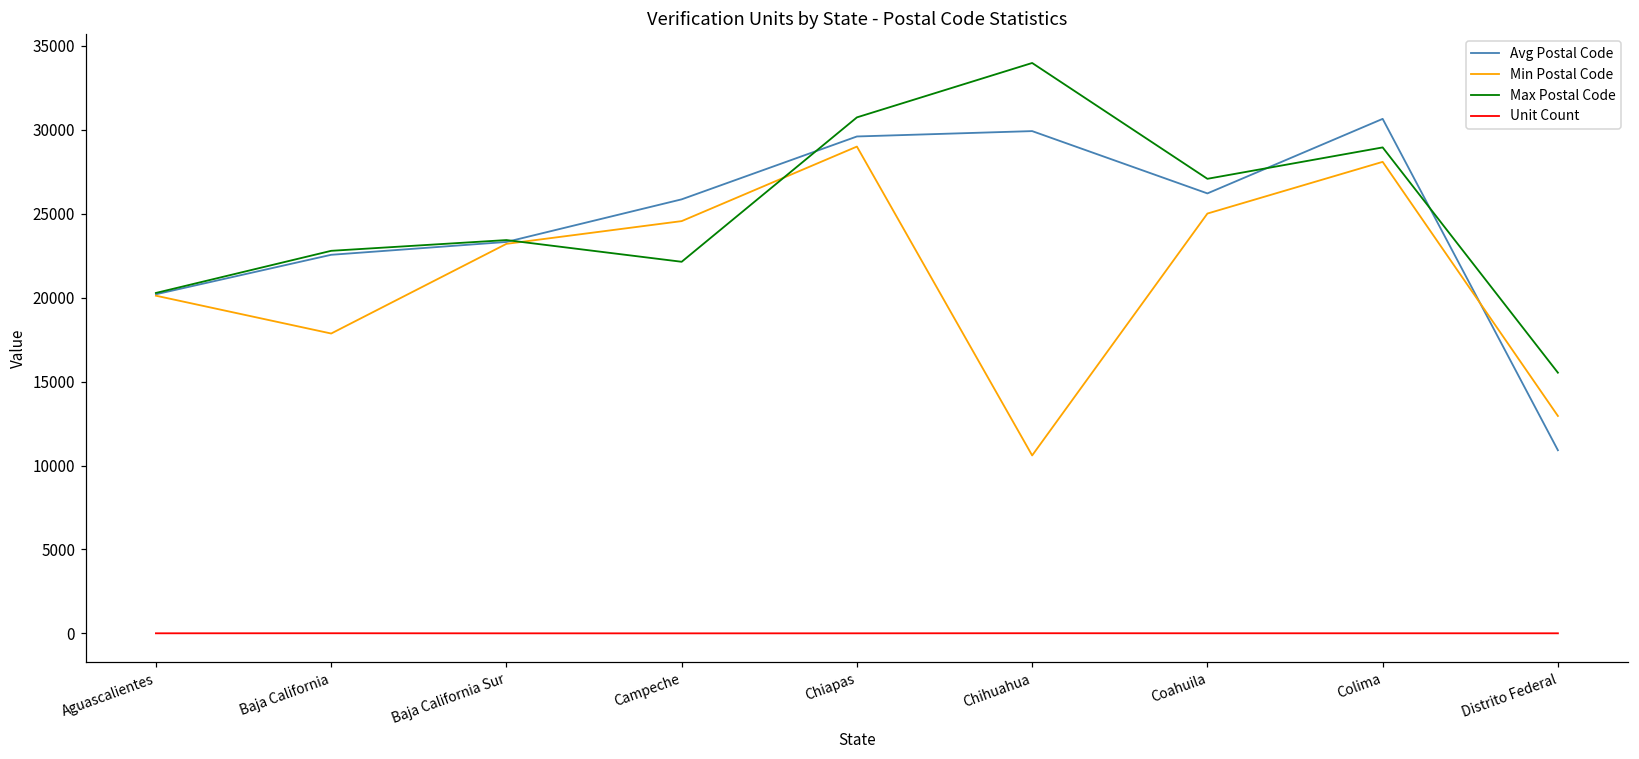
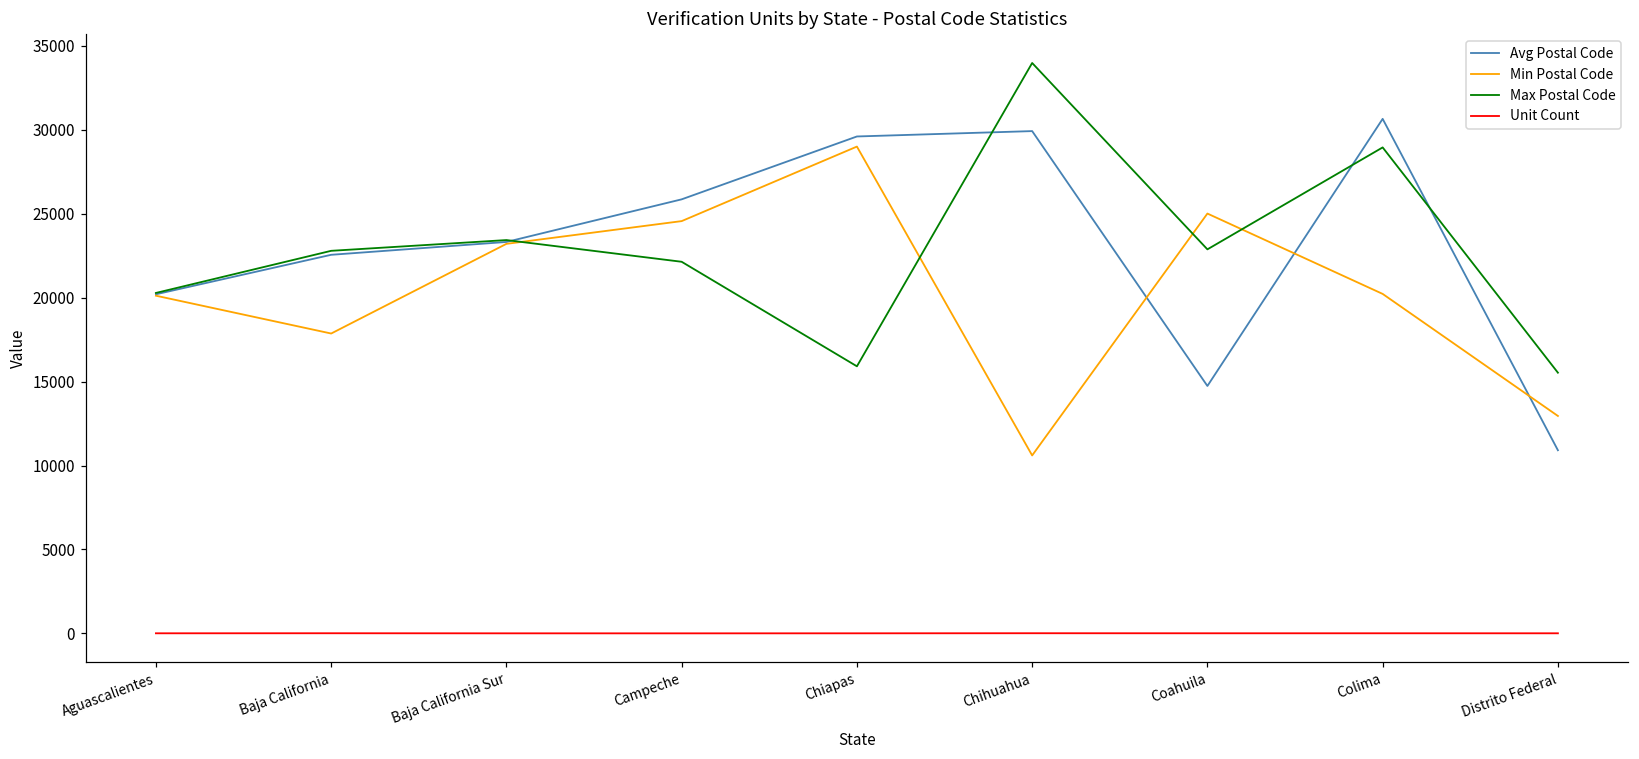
Max Postal Code, Chiapas: 30700 -> 15900
Avg Postal Code, Coahuila: 26200 -> 14700
Max Postal Code, Coahuila: 27100 -> 22900
Min Postal Code, Colima: 28100 -> 20200
